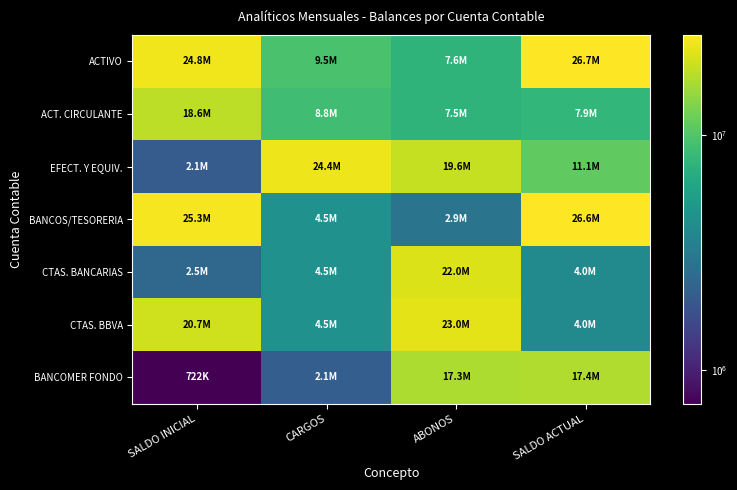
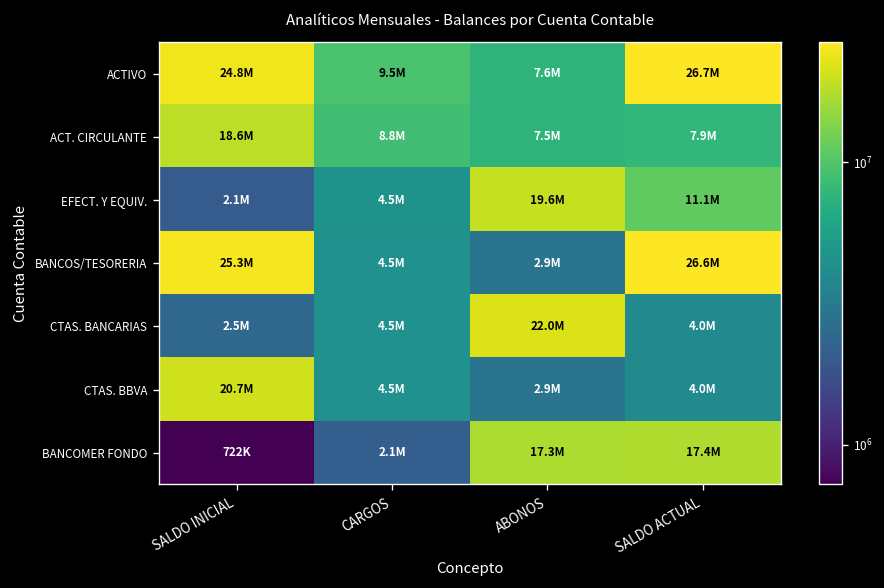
EFECT. Y EQUIV., CARGOS: 24.4M -> 4.5M
CTAS. BBVA, ABONOS: 23.0M -> 2.9M
